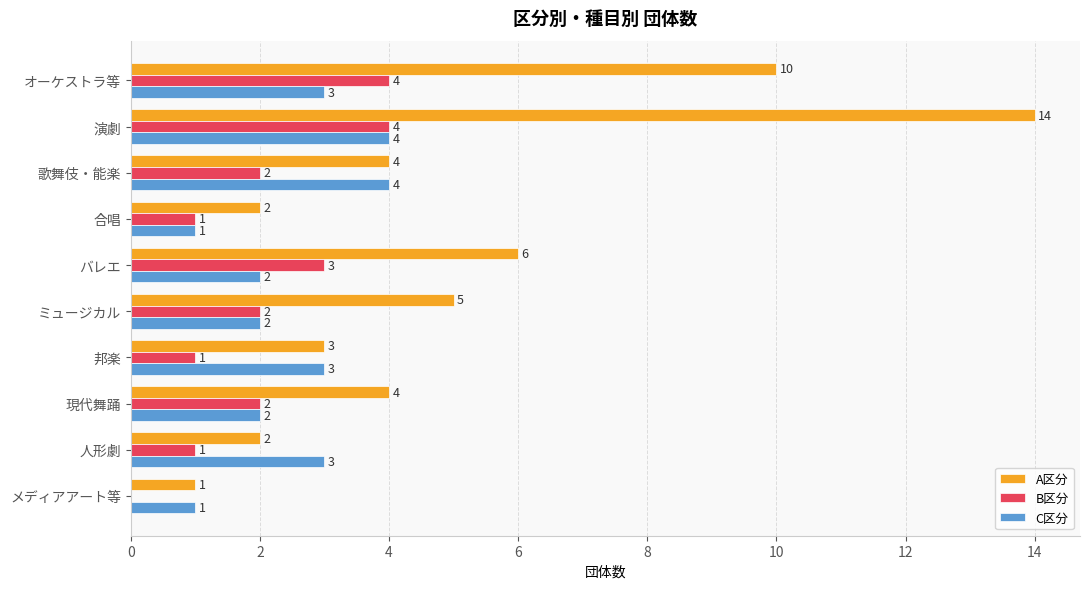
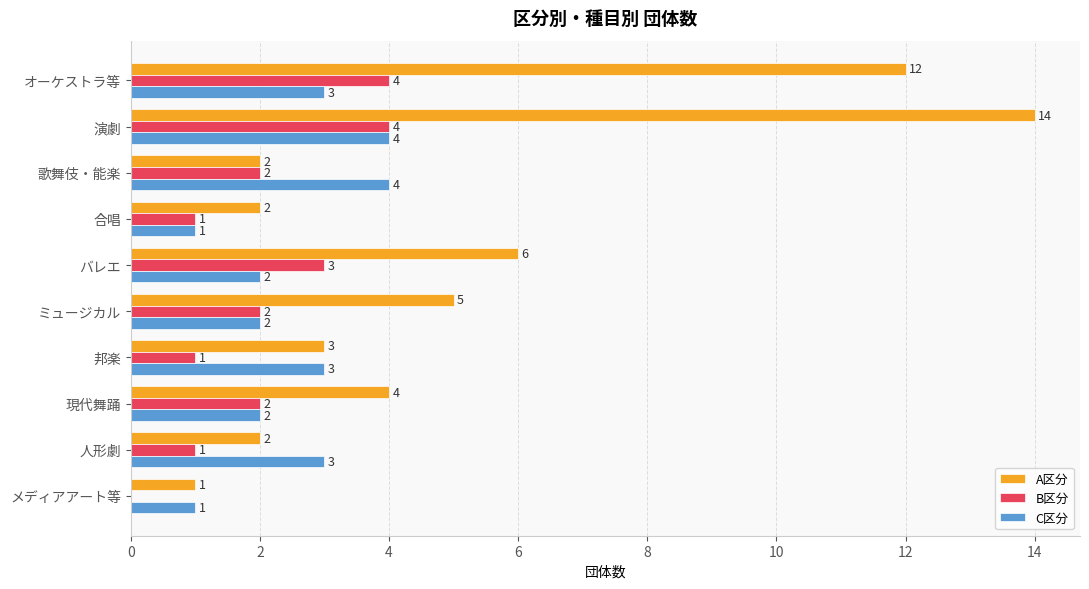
A区分, オーケストラ等: 10 -> 12
A区分, 歌舞伎・能楽: 4 -> 2
